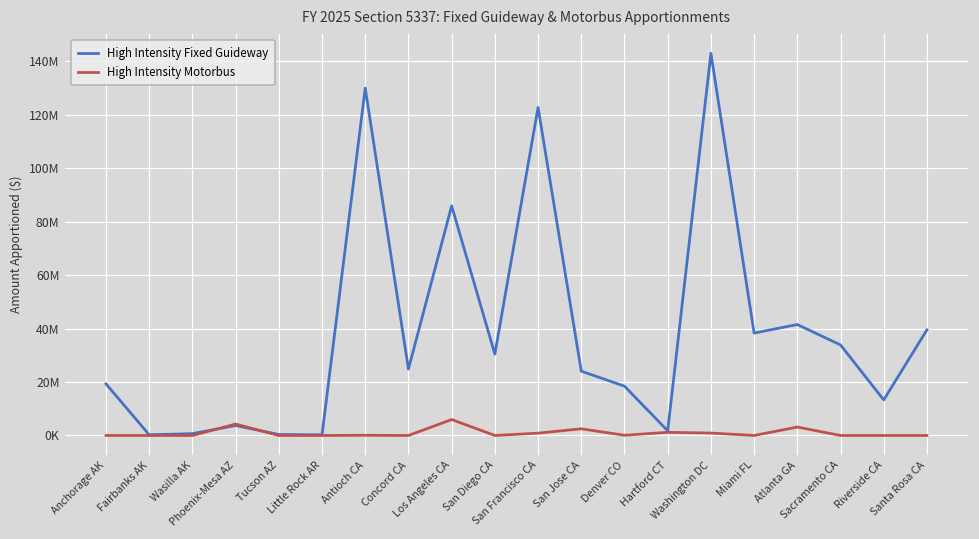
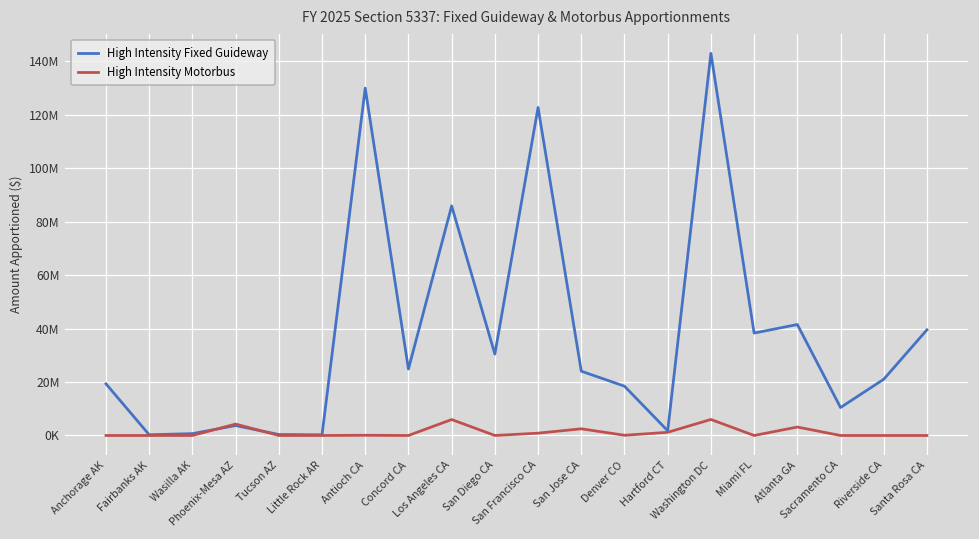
High Intensity Motorbus, Washington DC: 1000000 -> 6000000
High Intensity Fixed Guideway, Sacramento CA: 34000000 -> 10000000
High Intensity Fixed Guideway, Riverside CA: 13000000 -> 21000000
